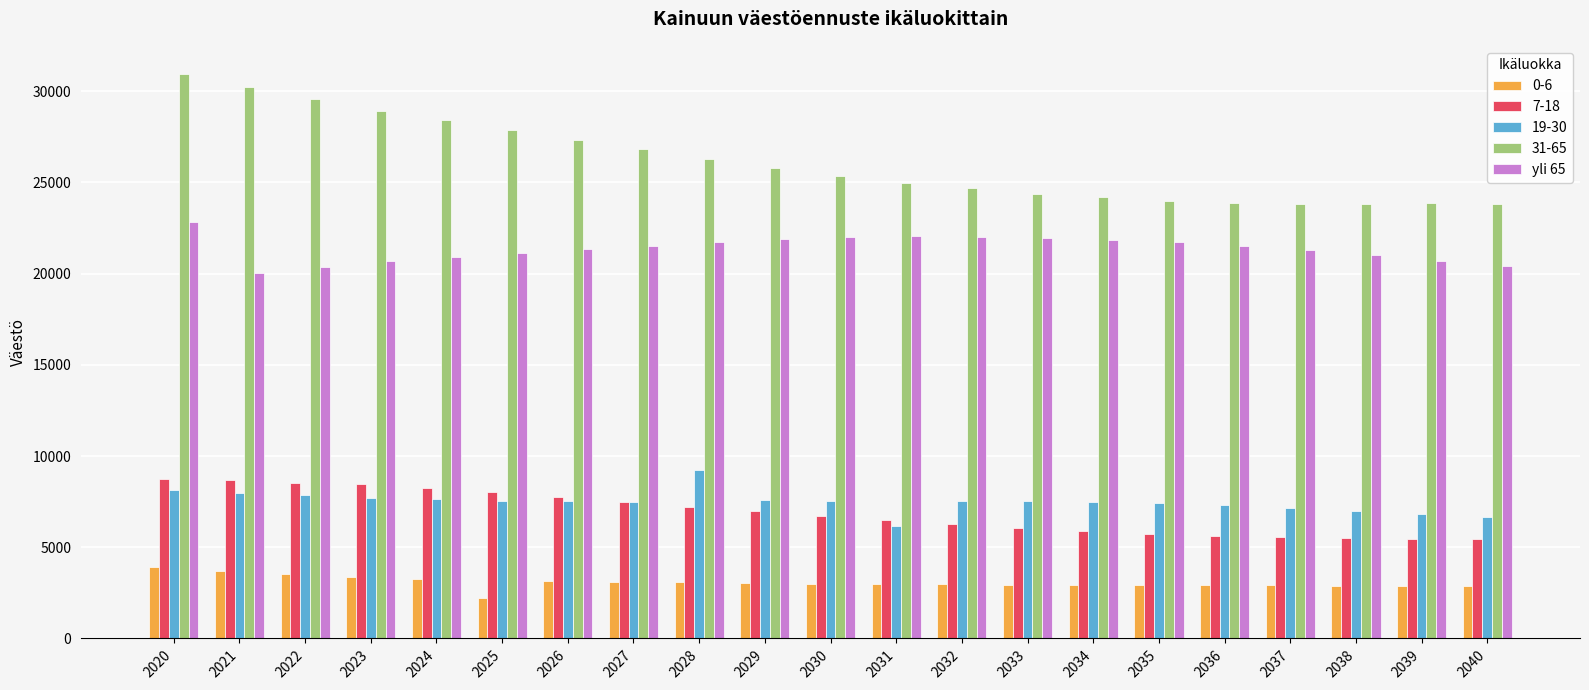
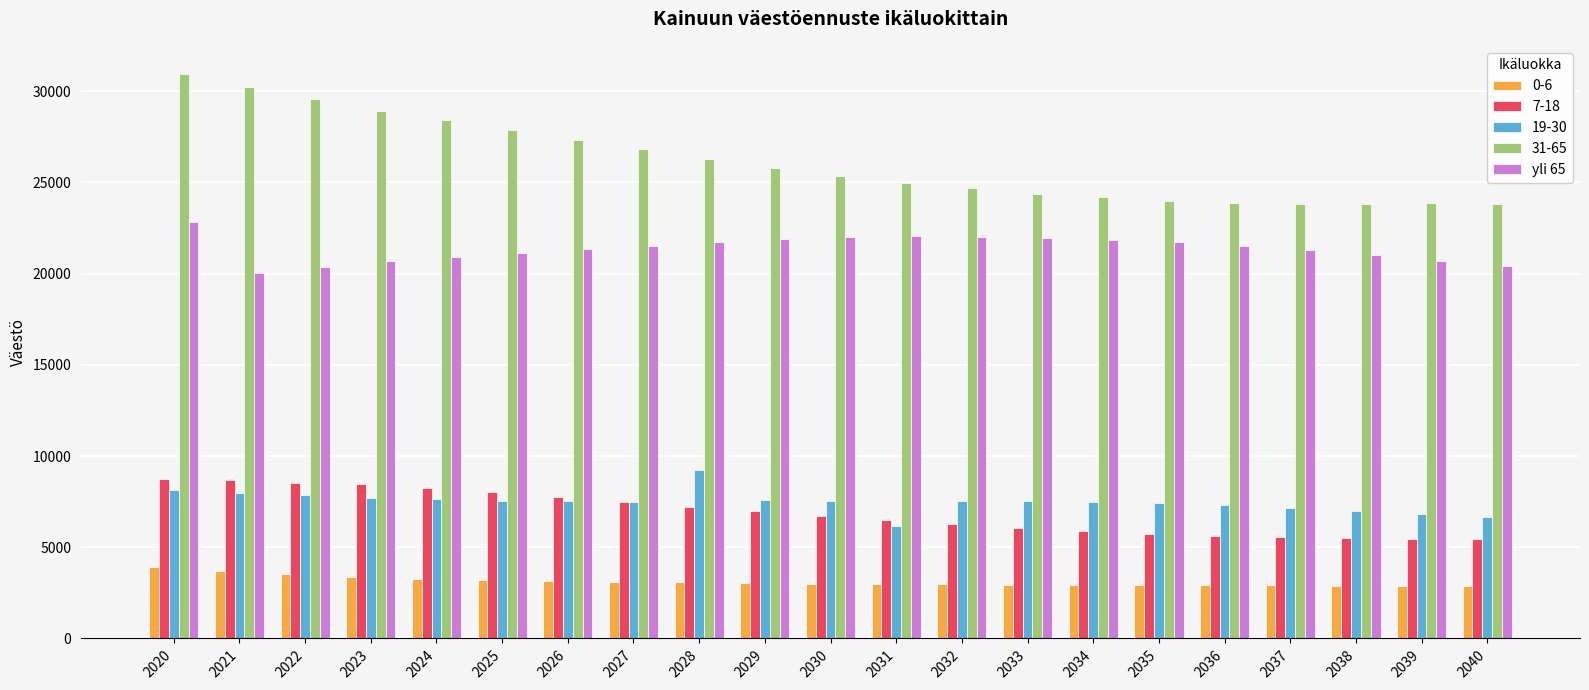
0-6, 2025: 2200 -> 3200
